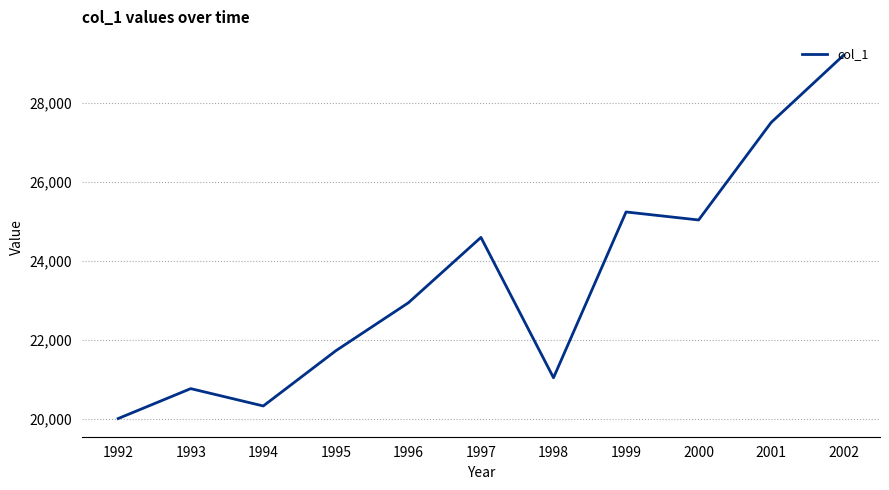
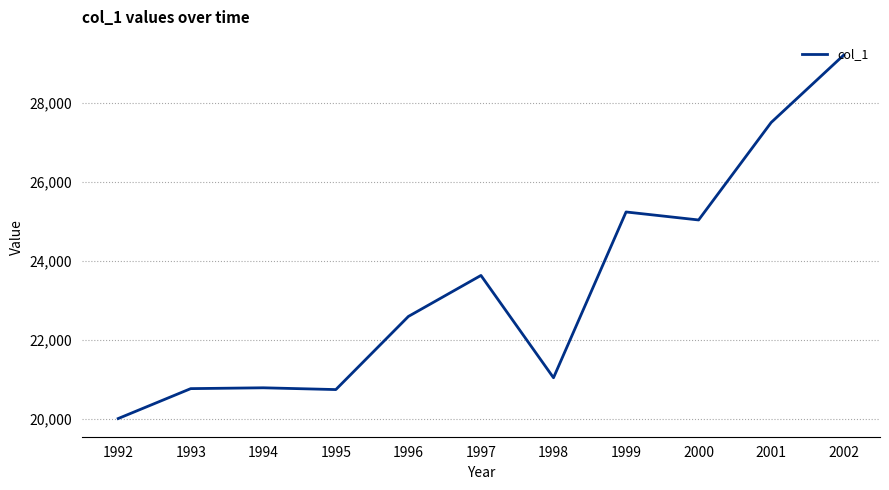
1994: 20,300 -> 20,800
1995: 21,700 -> 20,700
1996: 22,900 -> 22,600
1997: 24,600 -> 23,600
